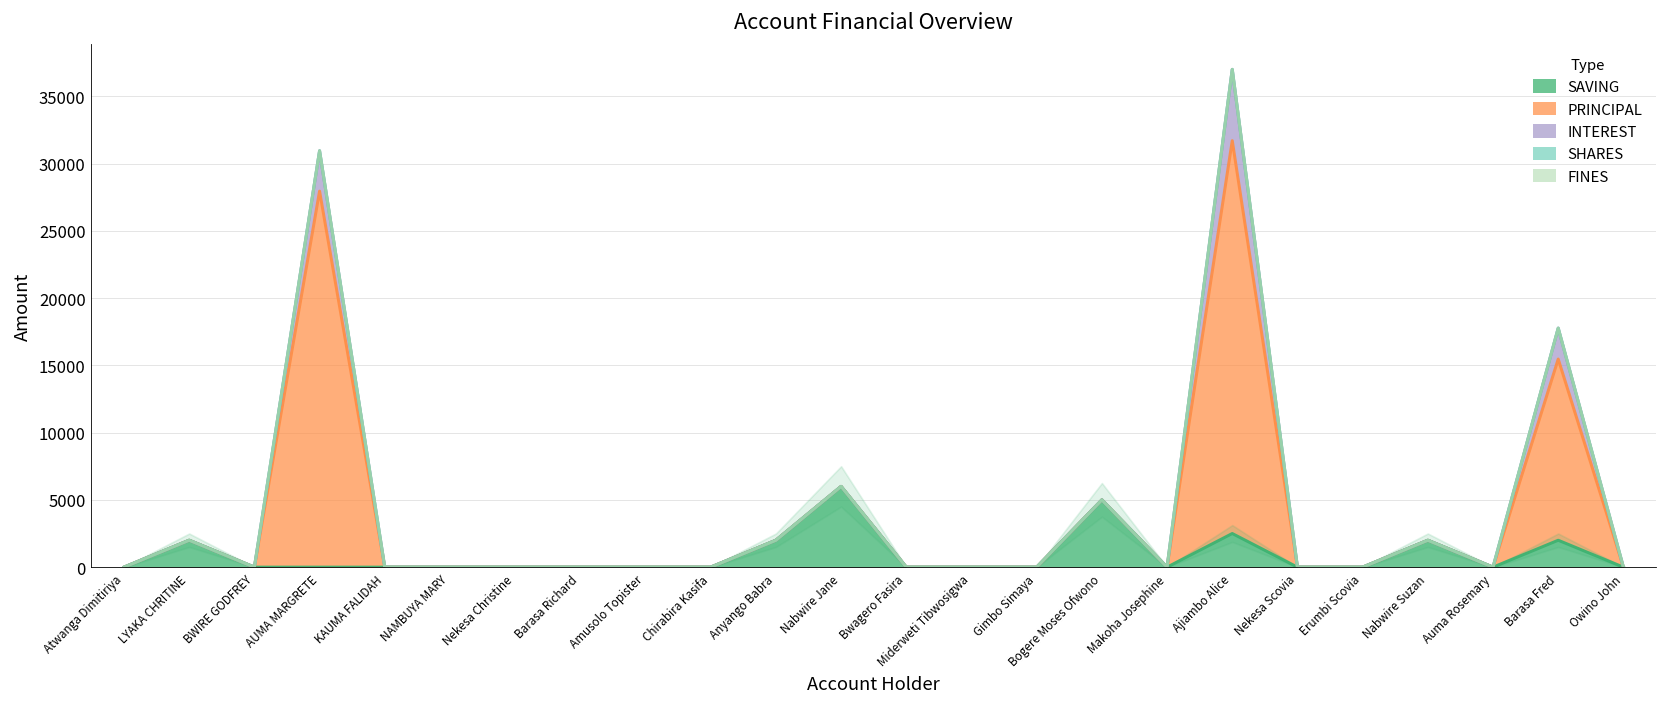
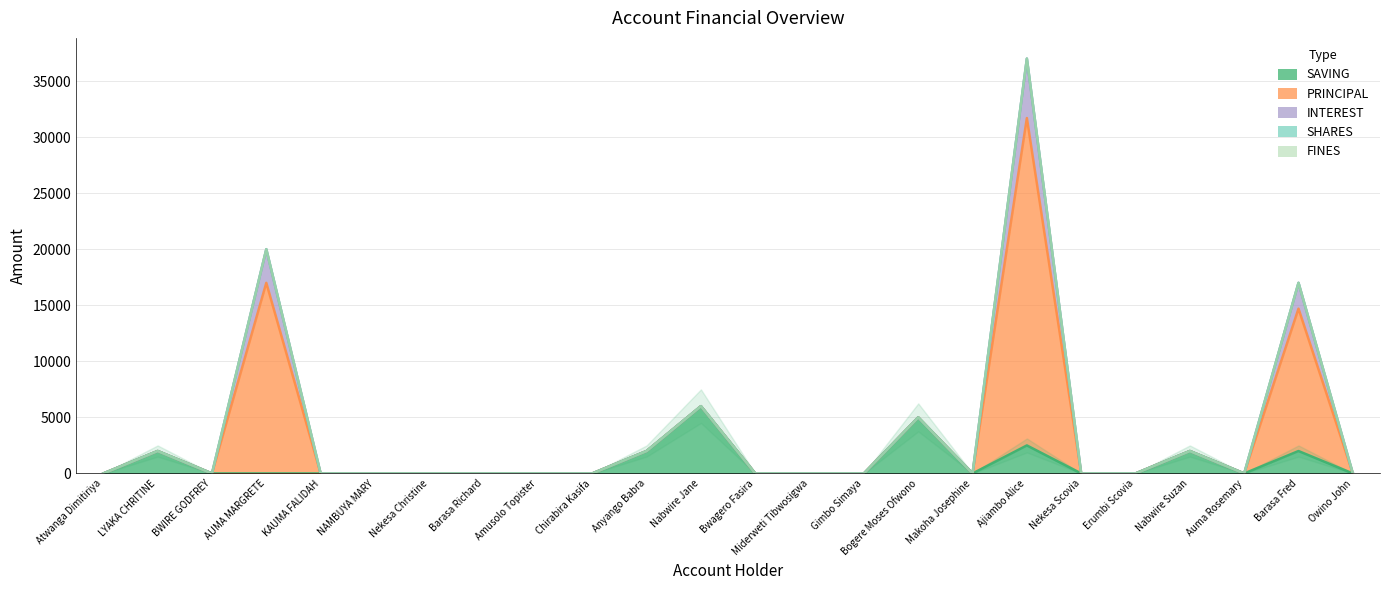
PRINCIPAL, AUMA MARGRETE: 27900 -> 17000
PRINCIPAL, Barasa Fred: 13500 -> 12700
